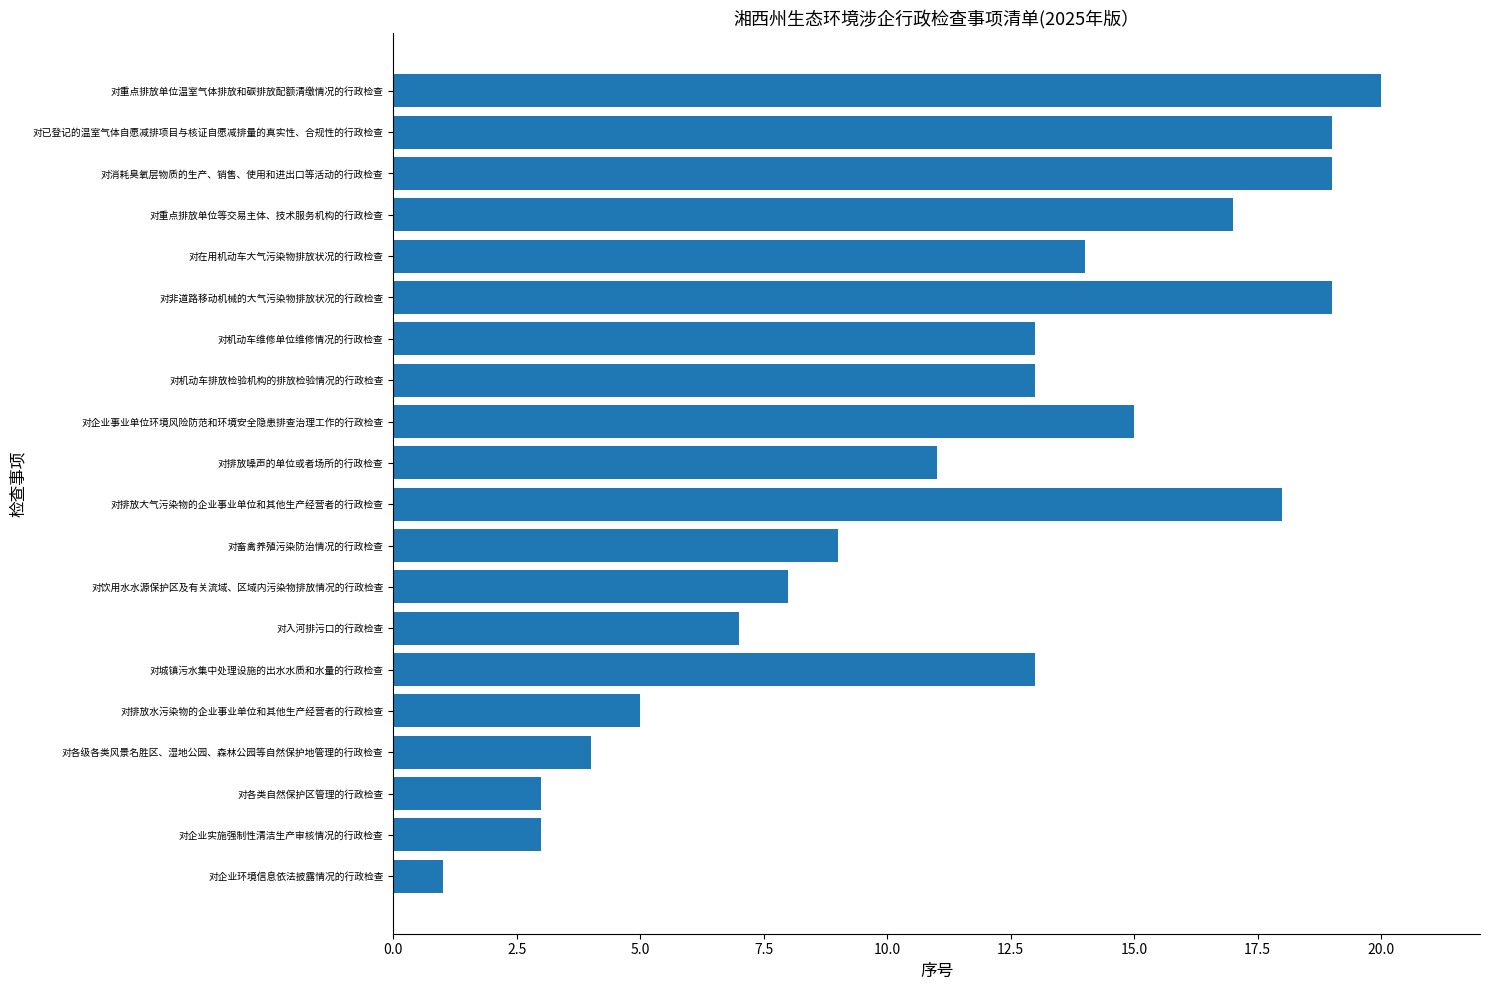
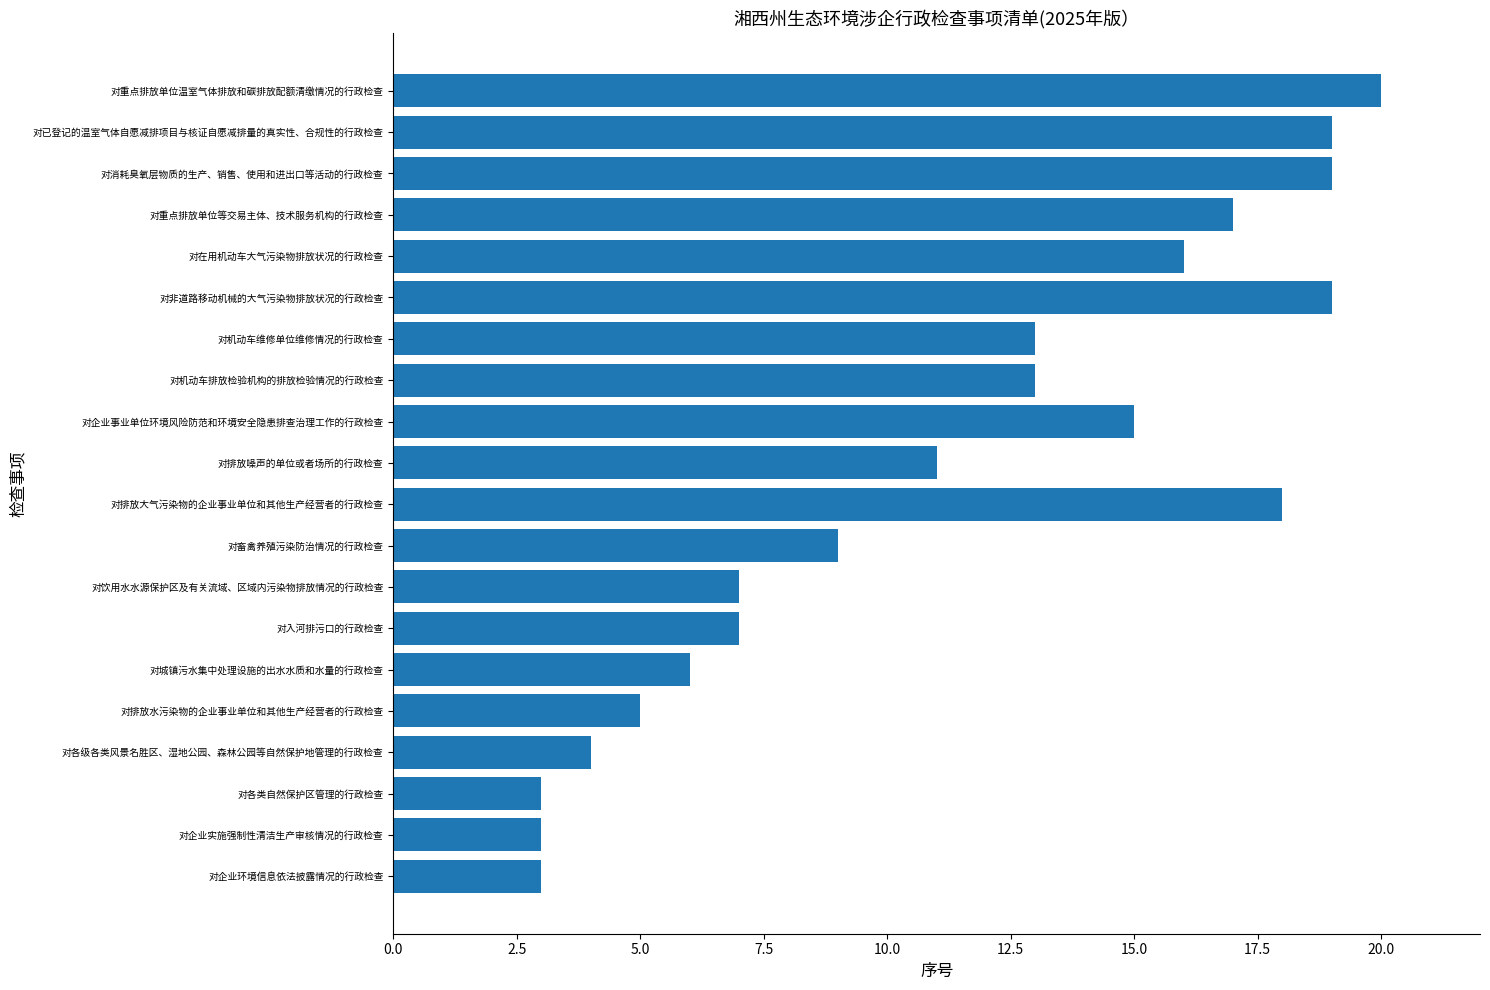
对在用机动车大气污染物排放状况的行政检查: 14 -> 16
对饮用水水源保护区及有关流域、区域内污染物排放情况的行政检查: 8 -> 7
对城镇污水集中处理设施的出水水质和水量的行政检查: 13 -> 6
对企业环境信息依法披露情况的行政检查: 1 -> 3
